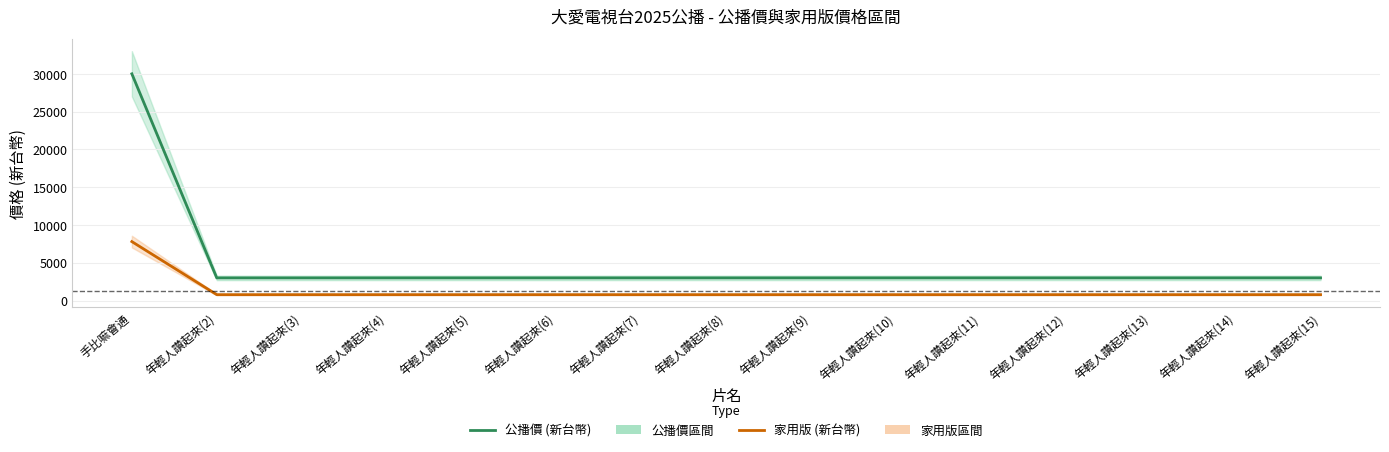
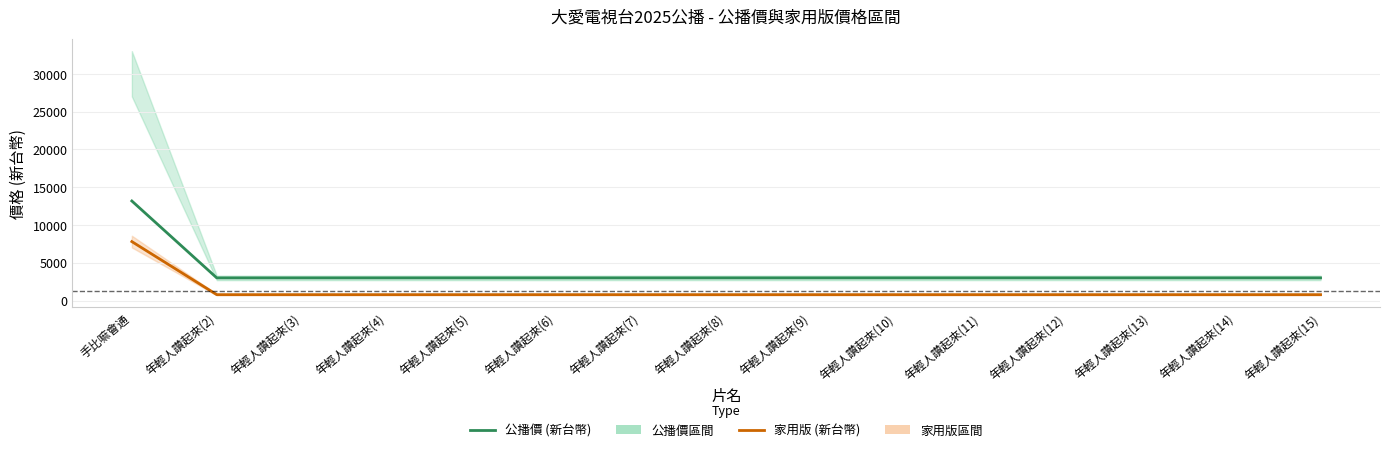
公播價 (新台幣), 手比嘛會通: 30000 -> 13000
